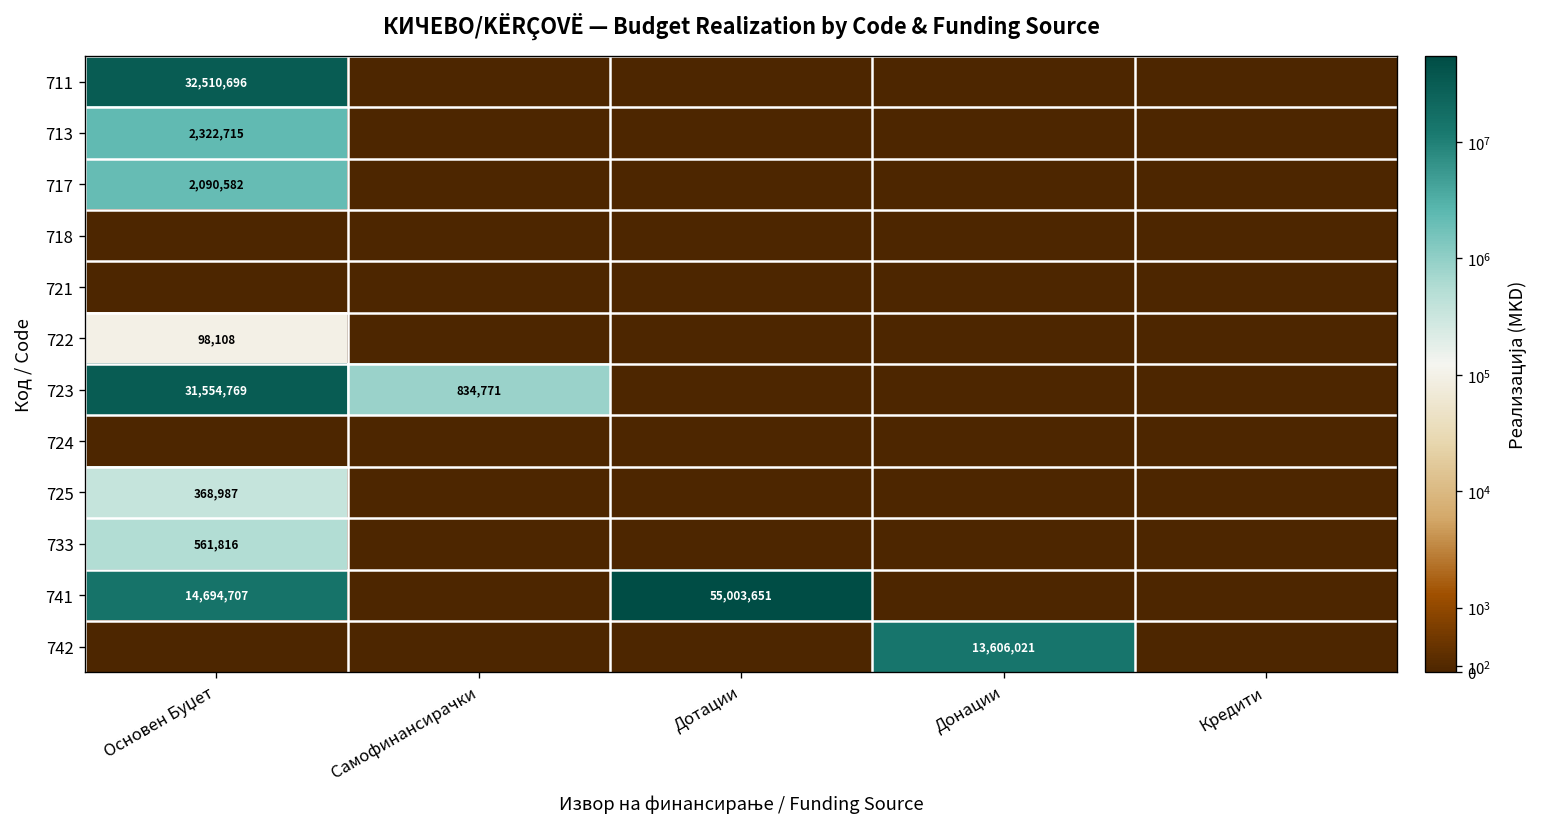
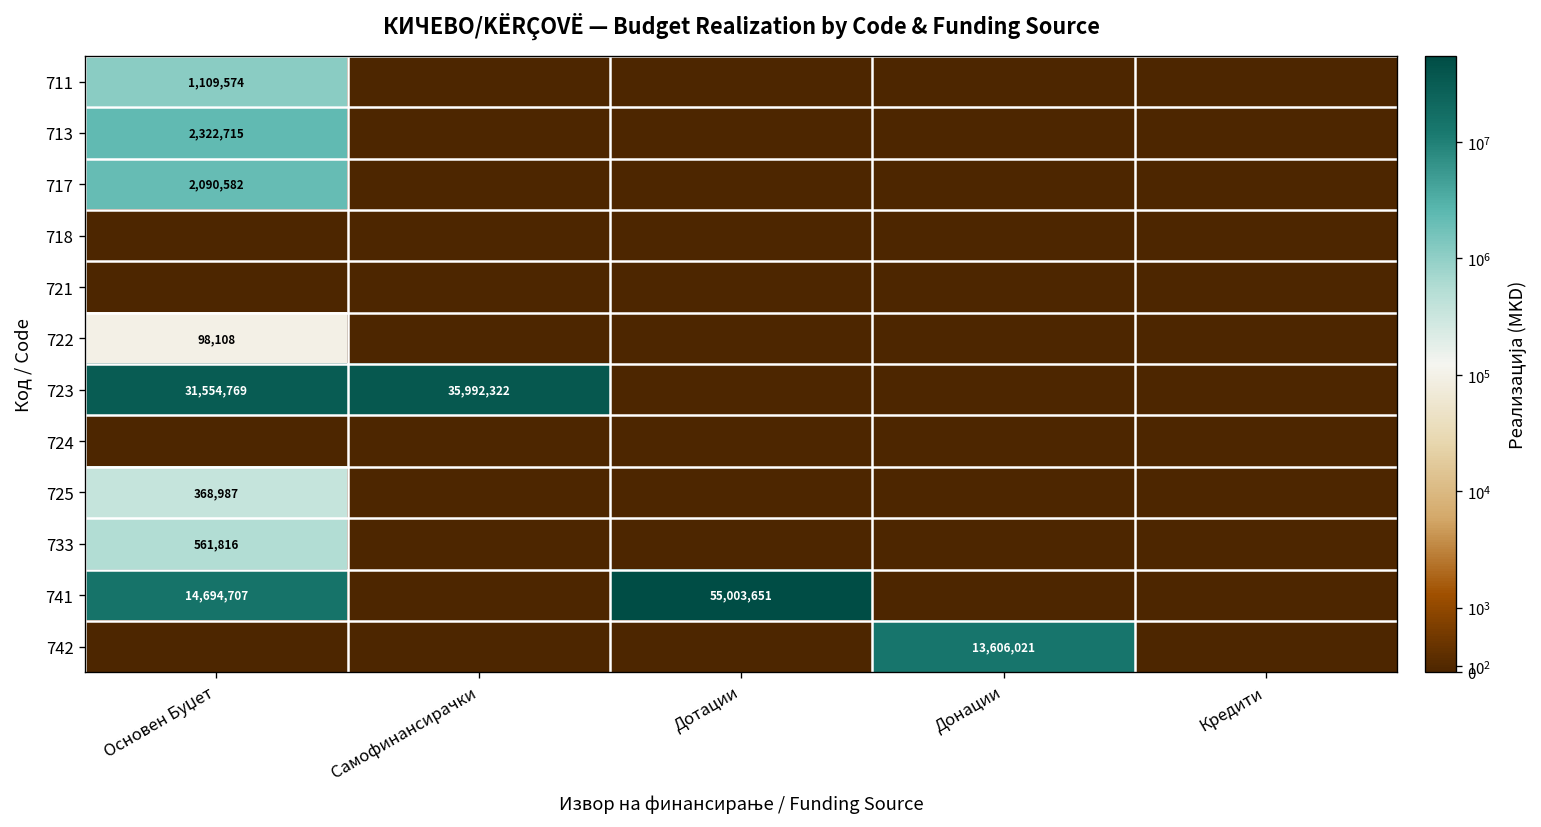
711, Основен Буџет: 32,510,696 -> 1,109,574
723, Самофинансирачки: 834,771 -> 35,992,322
